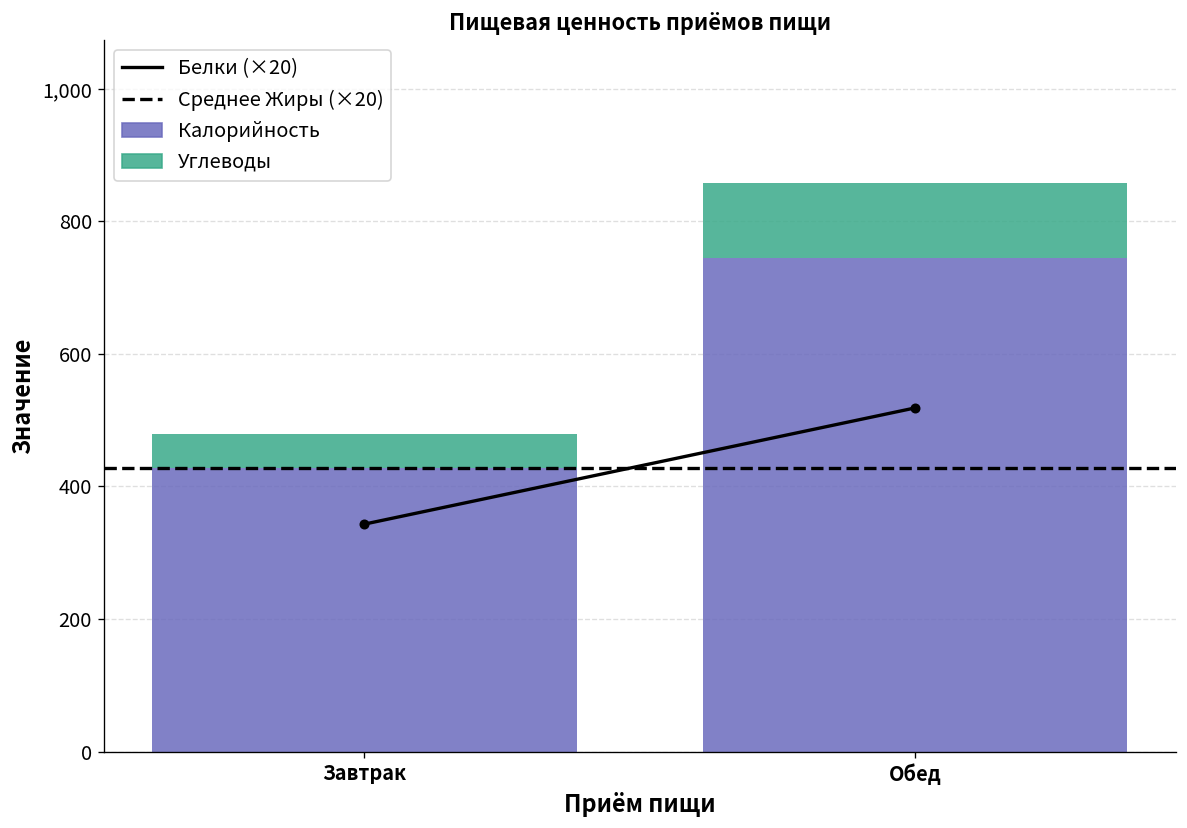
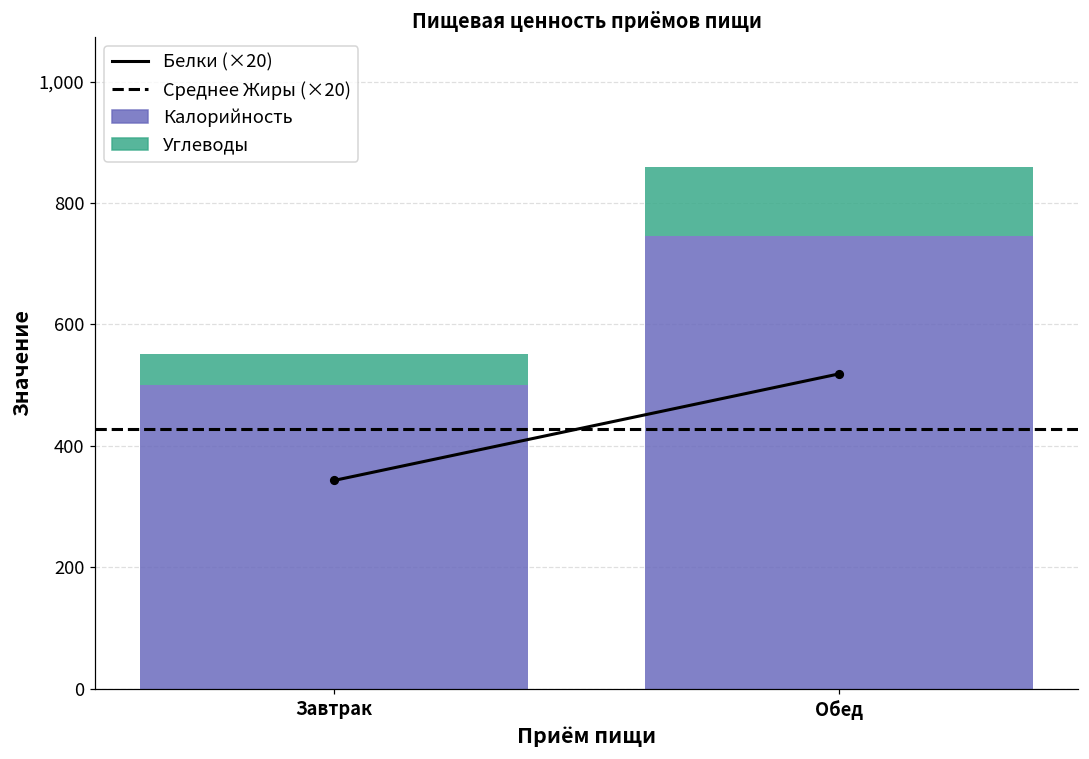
Калорийность, Завтрак: 430 -> 500
